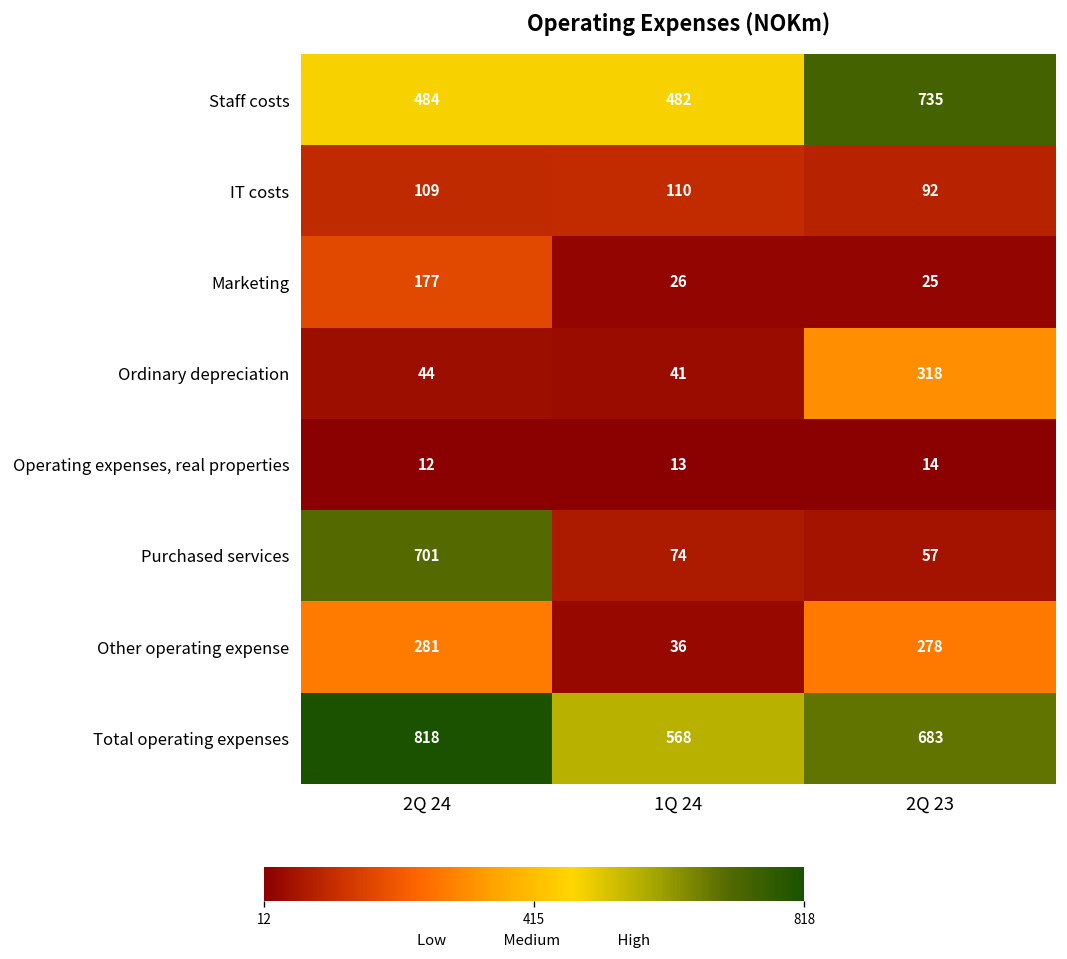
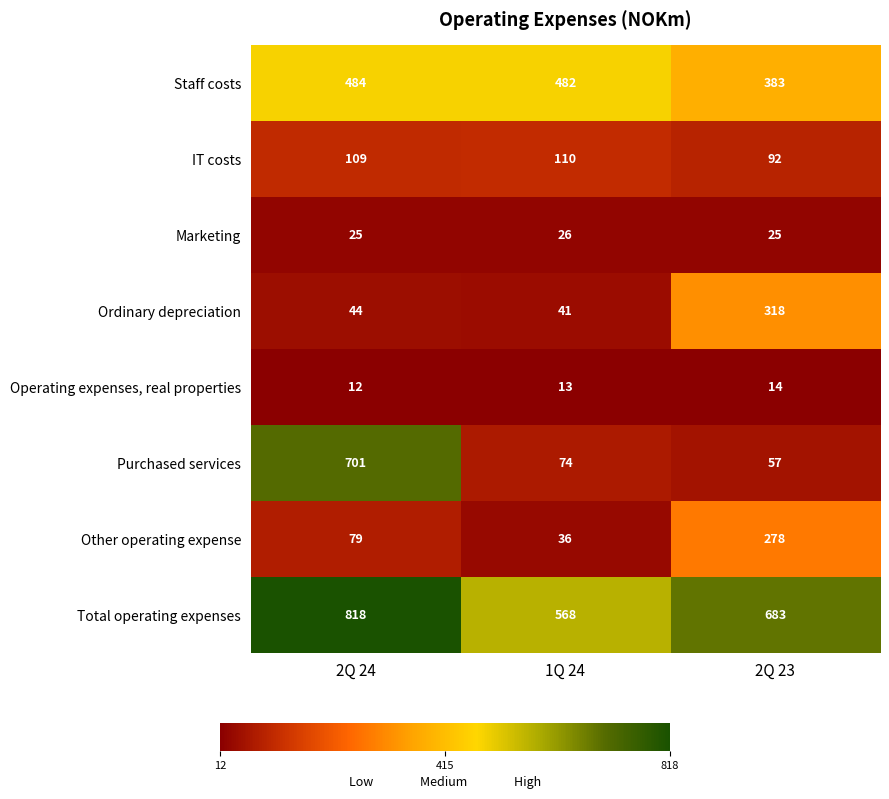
Staff costs, 2Q 23: 735 -> 383
Marketing, 2Q 24: 177 -> 25
Other operating expense, 2Q 24: 281 -> 79
